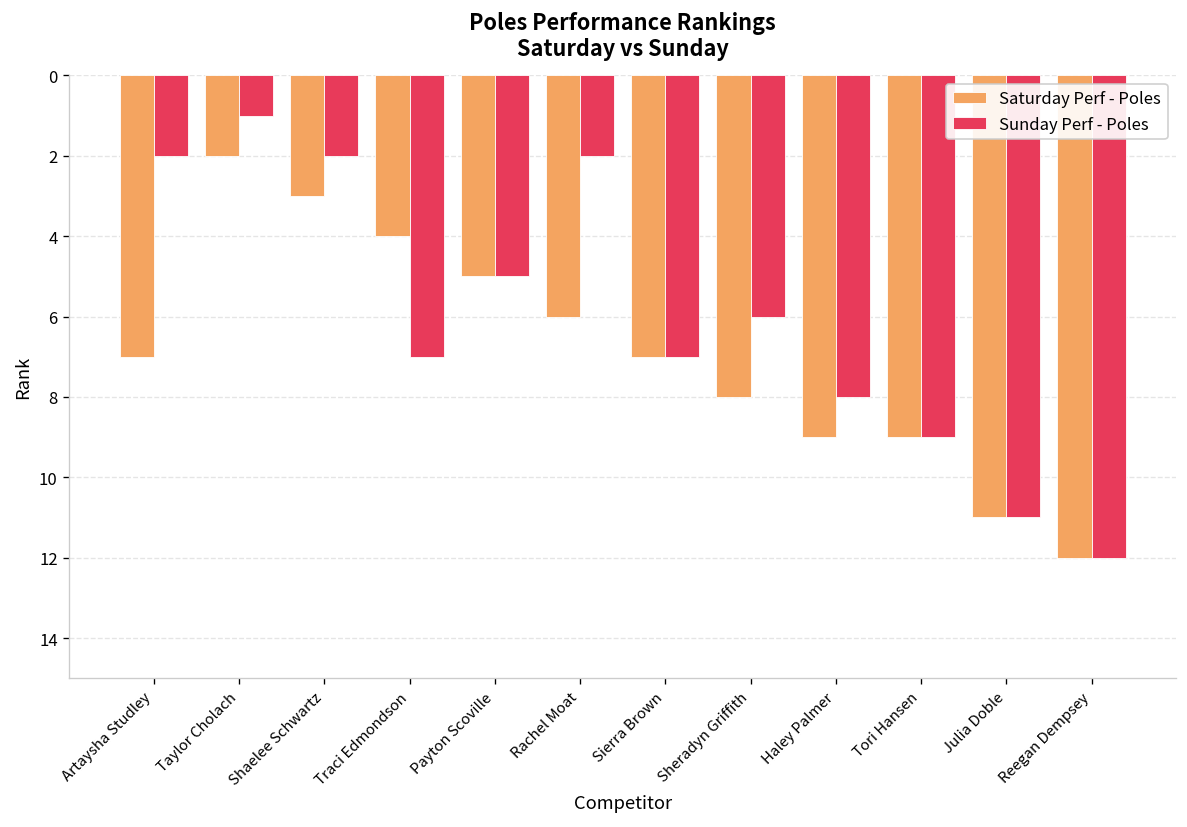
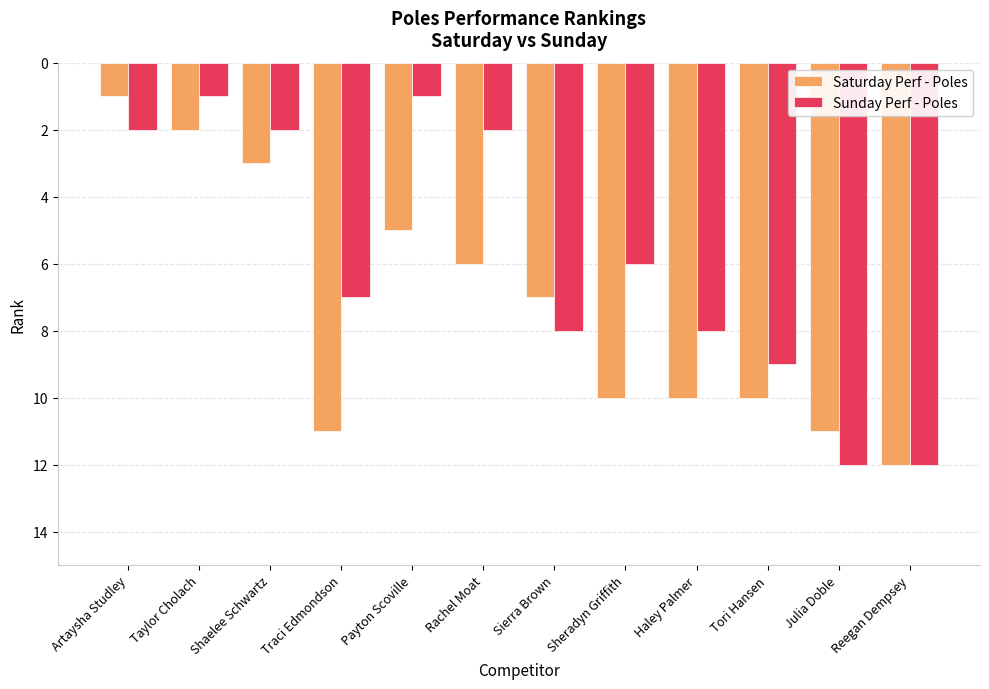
Saturday Perf - Poles, Artaysha Studley: 7 -> 1
Saturday Perf - Poles, Traci Edmondson: 4 -> 11
Sunday Perf - Poles, Payton Scoville: 5 -> 1
Sunday Perf - Poles, Sierra Brown: 7 -> 8
Saturday Perf - Poles, Sheradyn Griffith: 8 -> 10
Saturday Perf - Poles, Haley Palmer: 9 -> 10
Saturday Perf - Poles, Tori Hansen: 9 -> 10
Sunday Perf - Poles, Julia Doble: 11 -> 12
